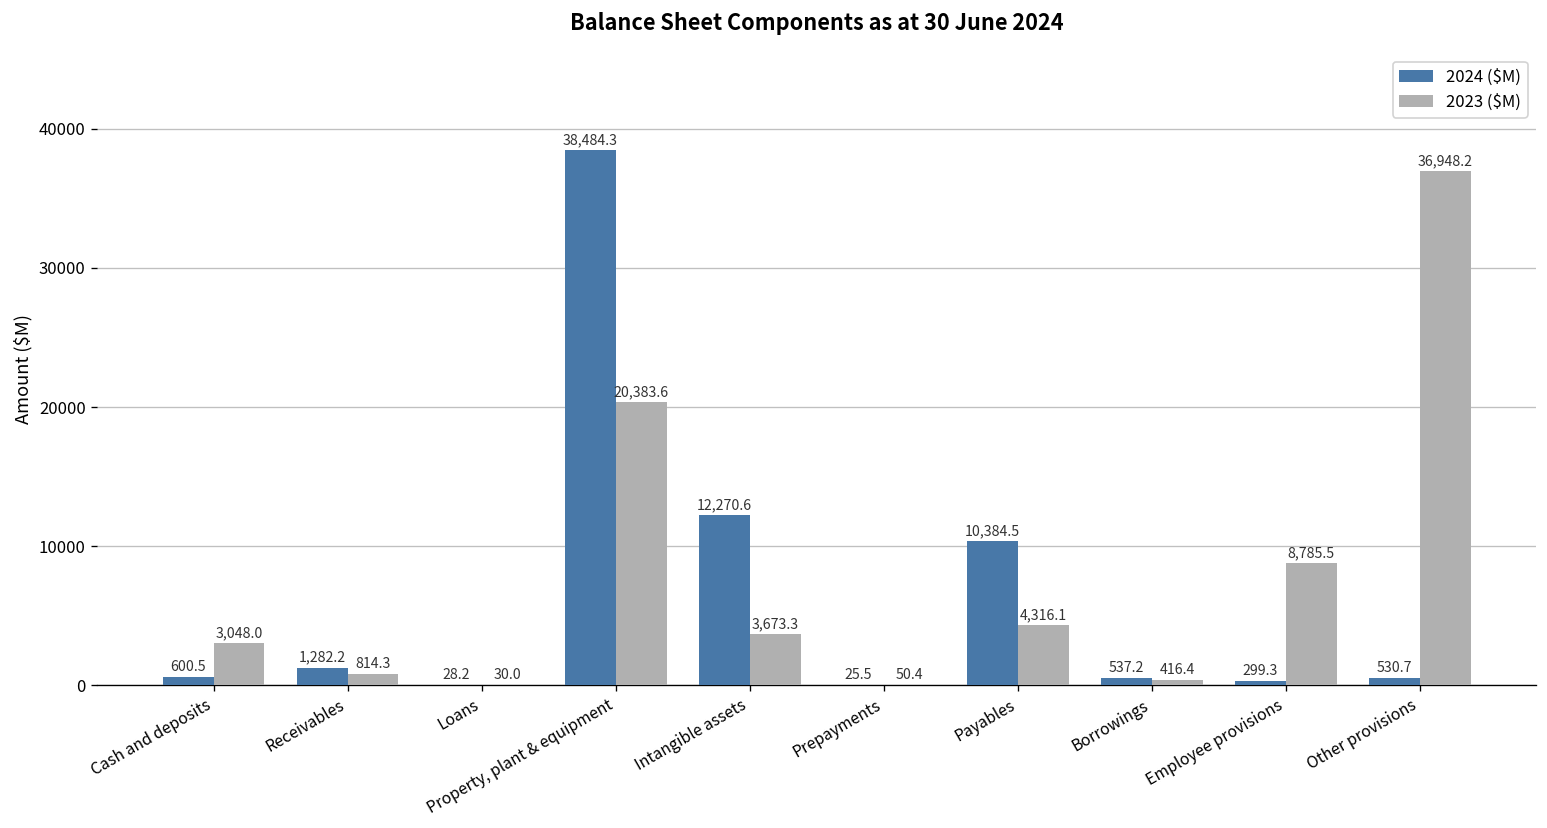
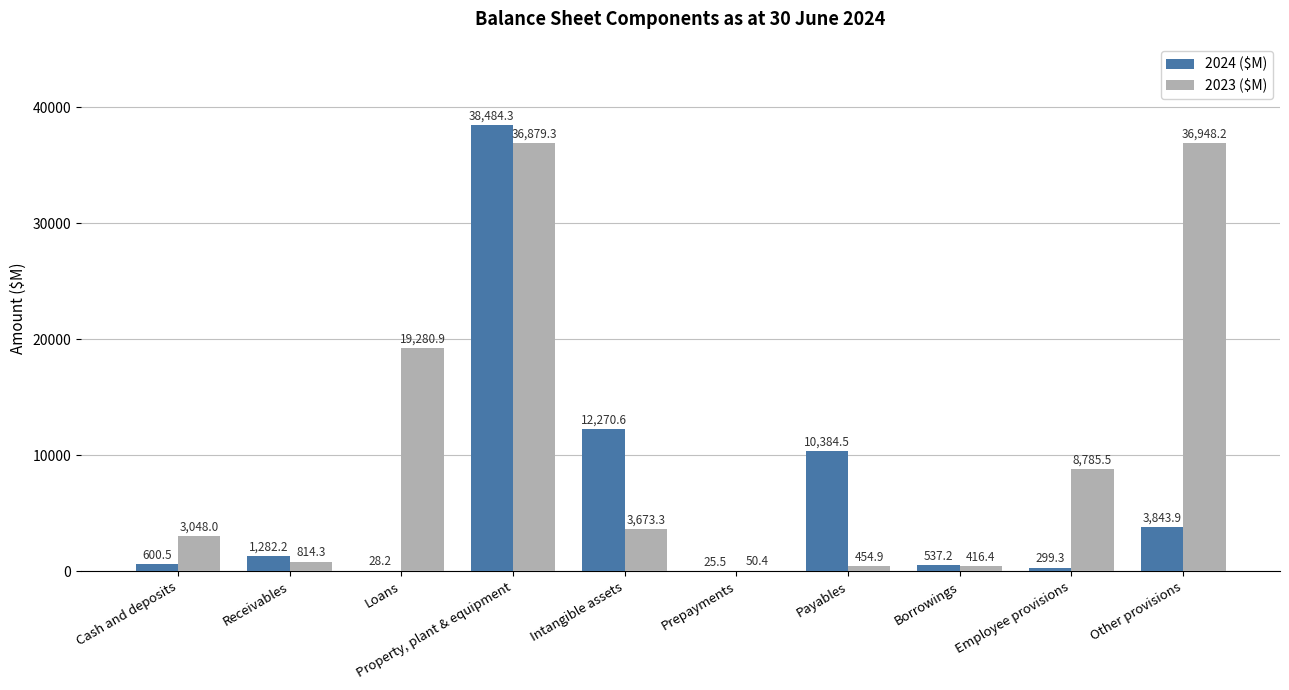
2023 ($M), Loans: 30.0 -> 19,280.9
2023 ($M), Property, plant & equipment: 20,383.6 -> 36,879.3
2023 ($M), Payables: 4,316.1 -> 454.9
2024 ($M), Other provisions: 530.7 -> 3,843.9
